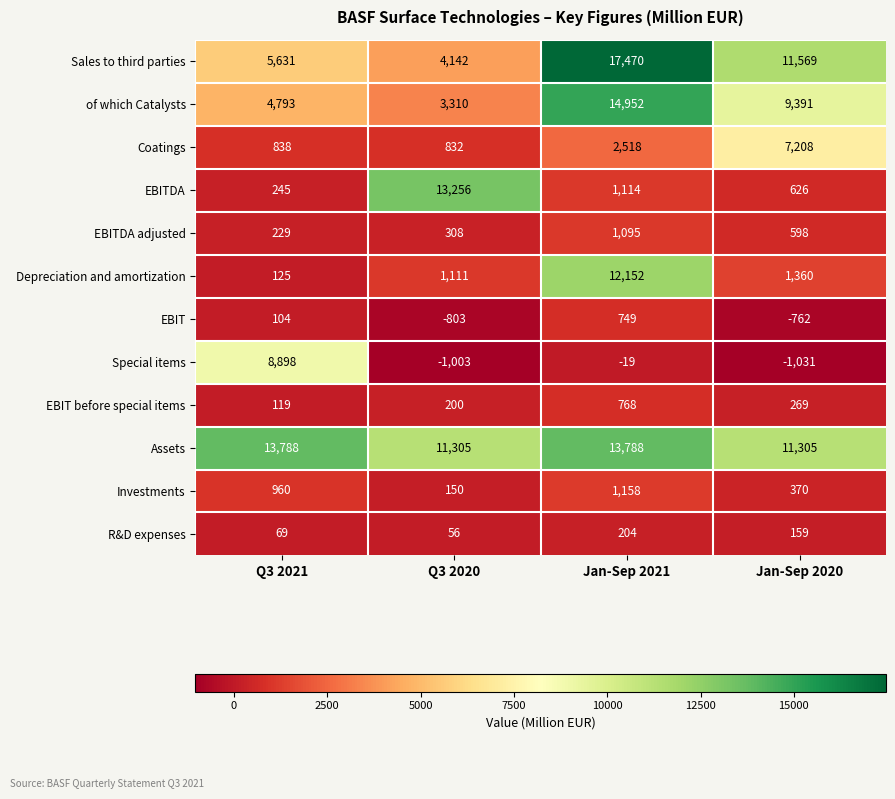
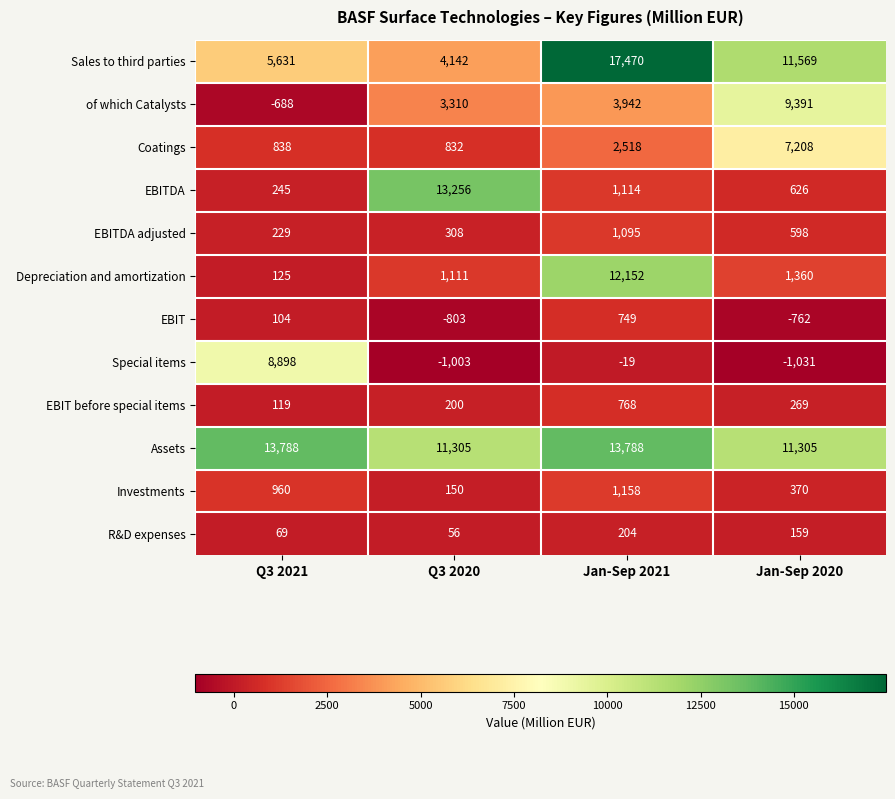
of which Catalysts, Q3 2021: 4,793 -> -688
of which Catalysts, Jan-Sep 2021: 14,952 -> 3,942
